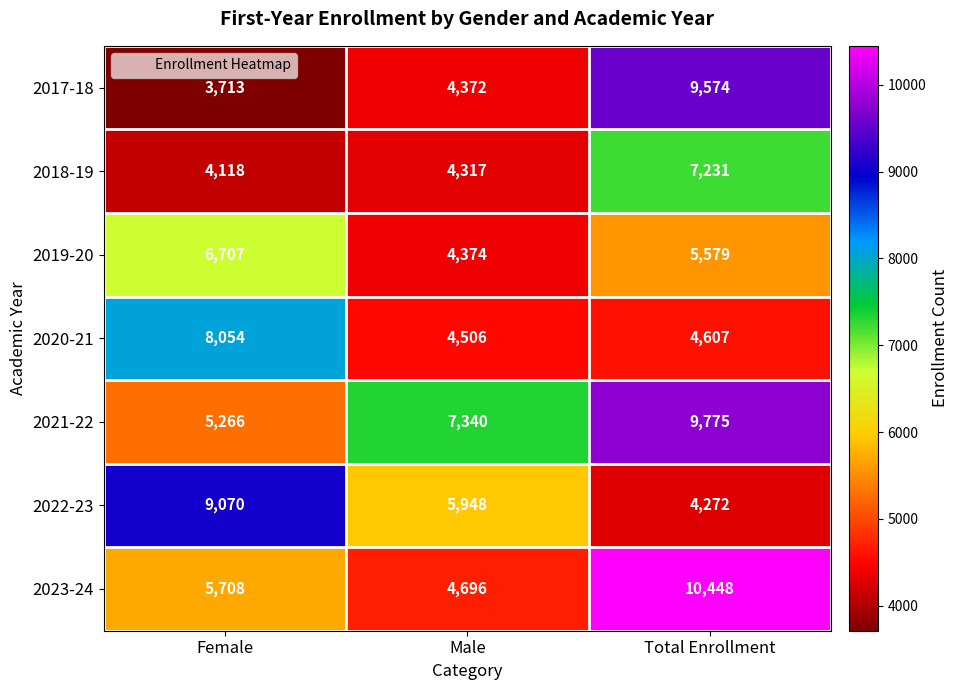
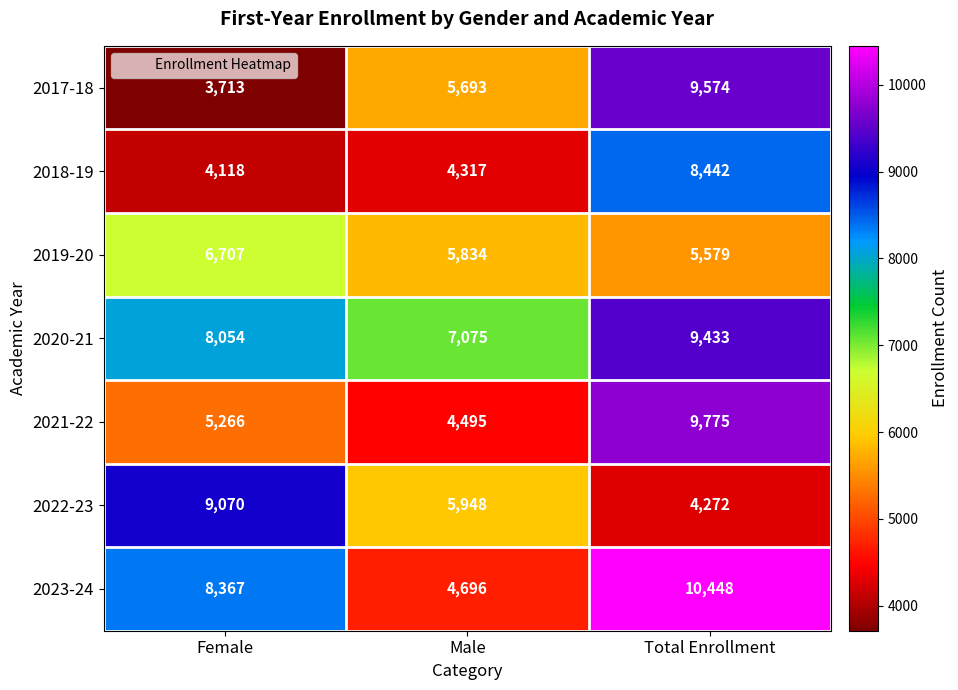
2017-18, Male: 4,372 -> 5,693
2018-19, Total Enrollment: 7,231 -> 8,442
2019-20, Male: 4,374 -> 5,834
2020-21, Male: 4,506 -> 7,075
2020-21, Total Enrollment: 4,607 -> 9,433
2021-22, Male: 7,340 -> 4,495
2023-24, Female: 5,708 -> 8,367
